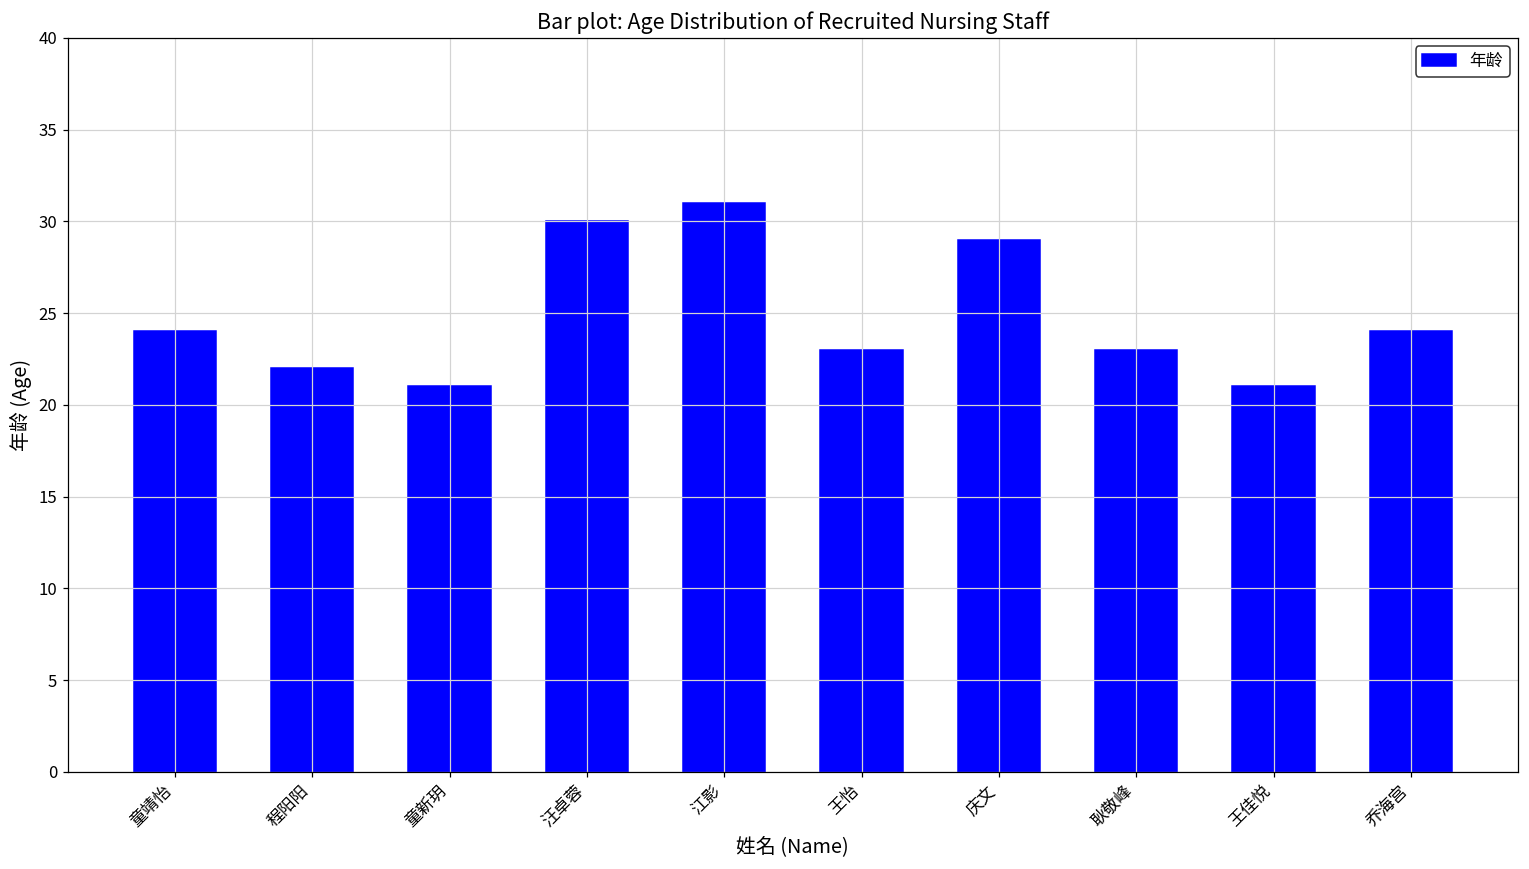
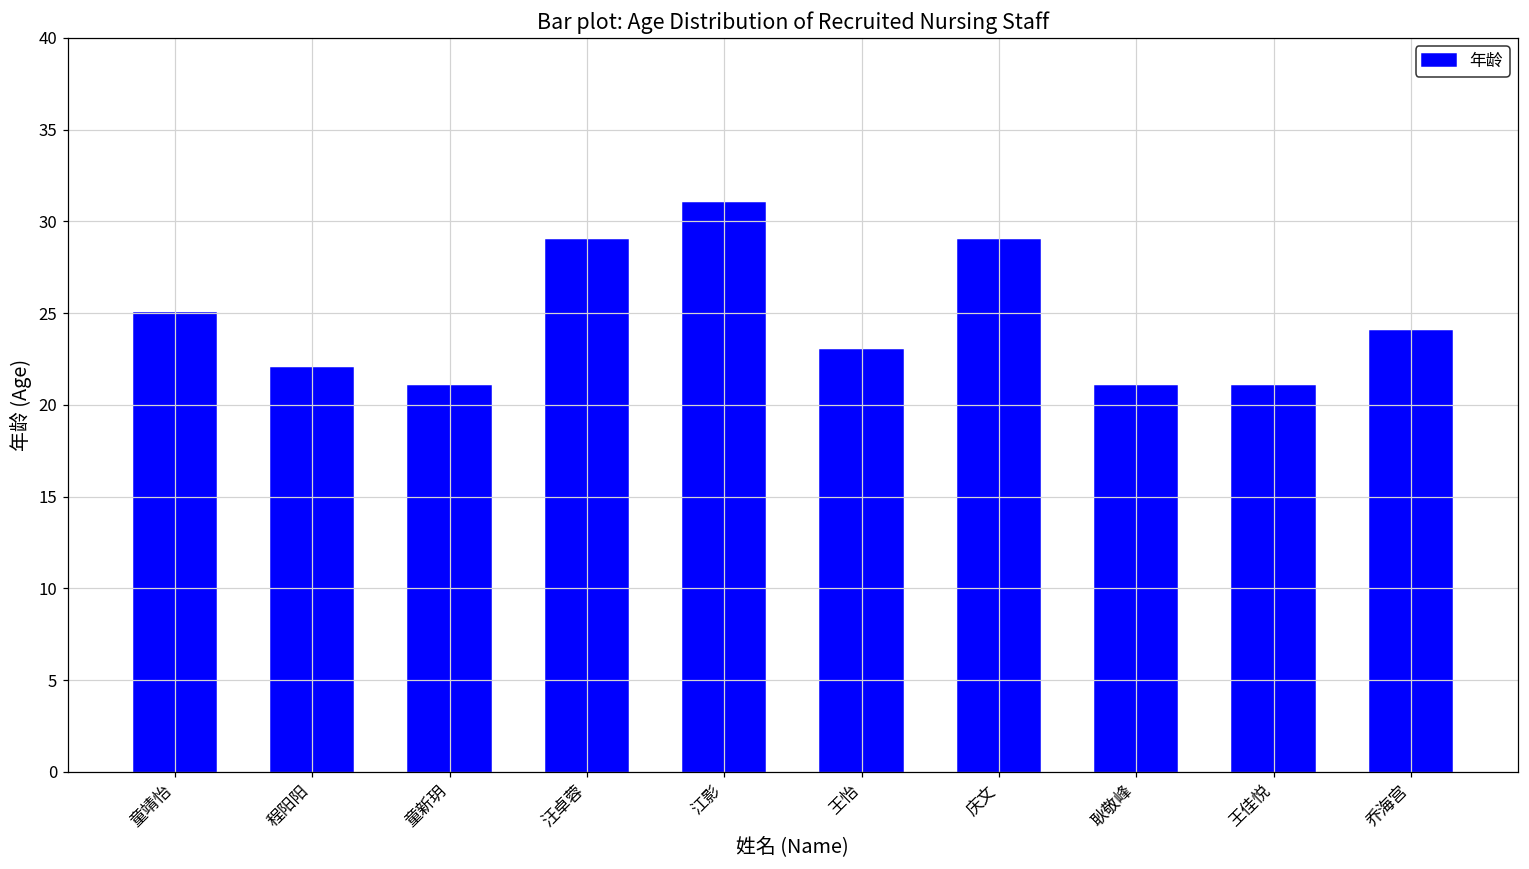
童靖怡: 24 -> 25
汪卓蓉: 30 -> 29
耿敬峰: 23 -> 21
